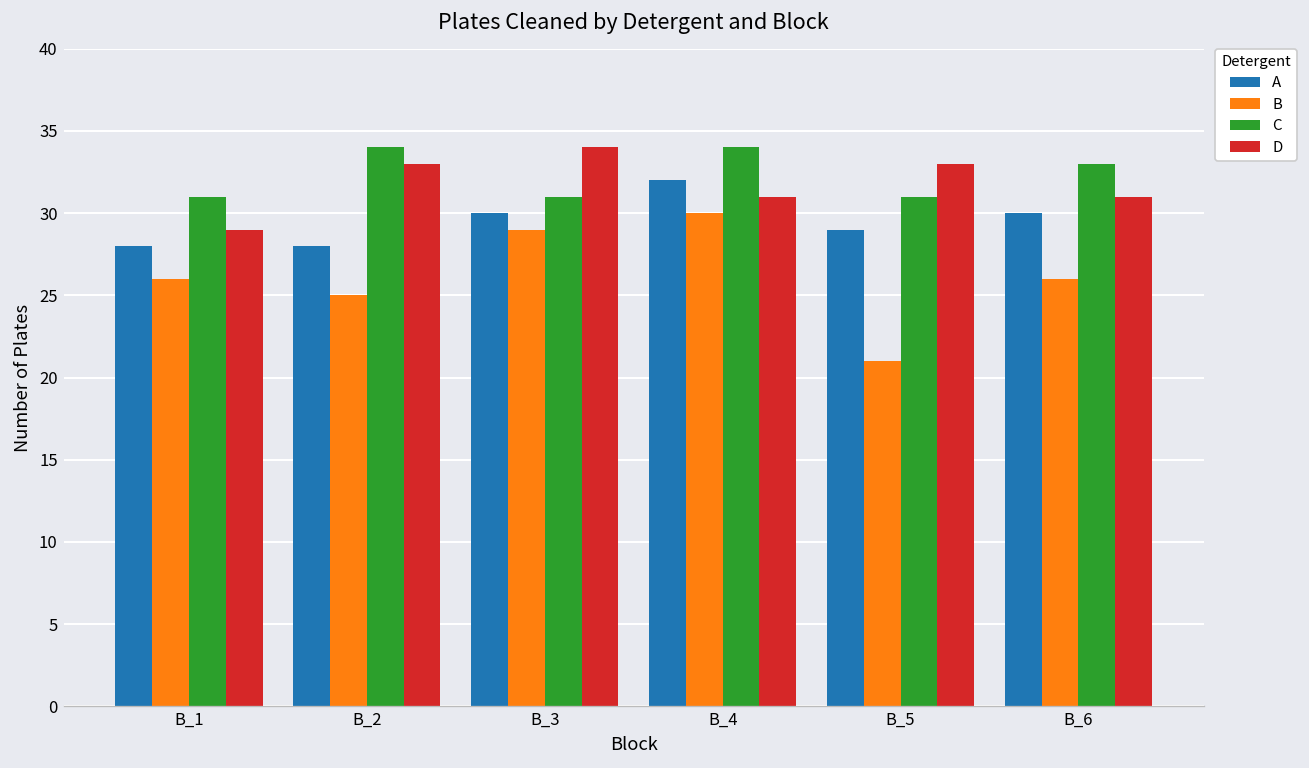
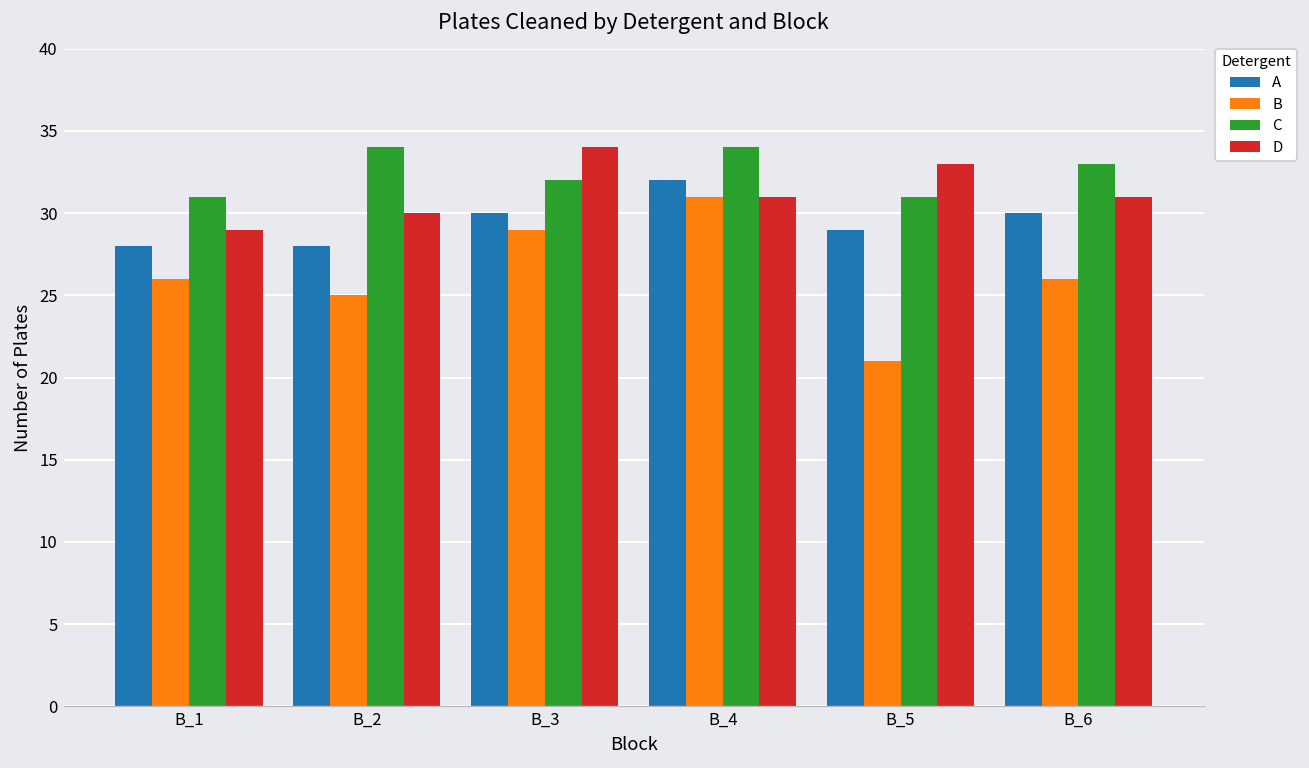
D, B_2: 33 -> 30
C, B_3: 31 -> 32
B, B_4: 30 -> 31
